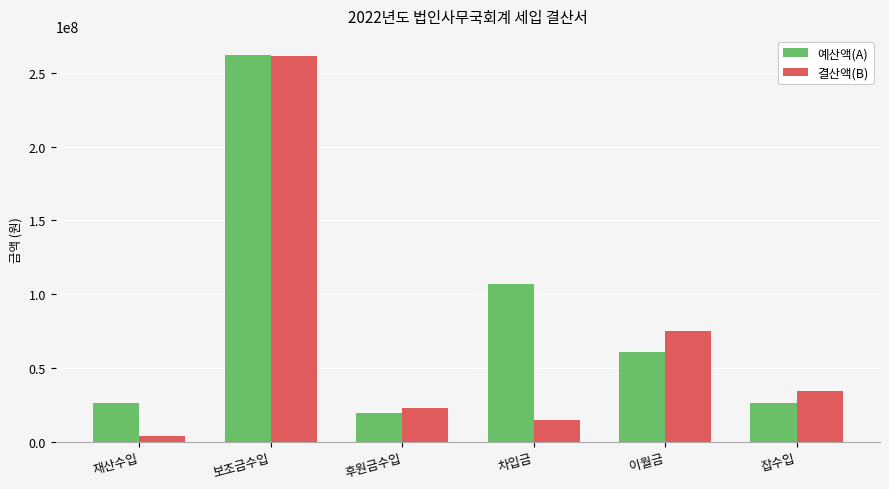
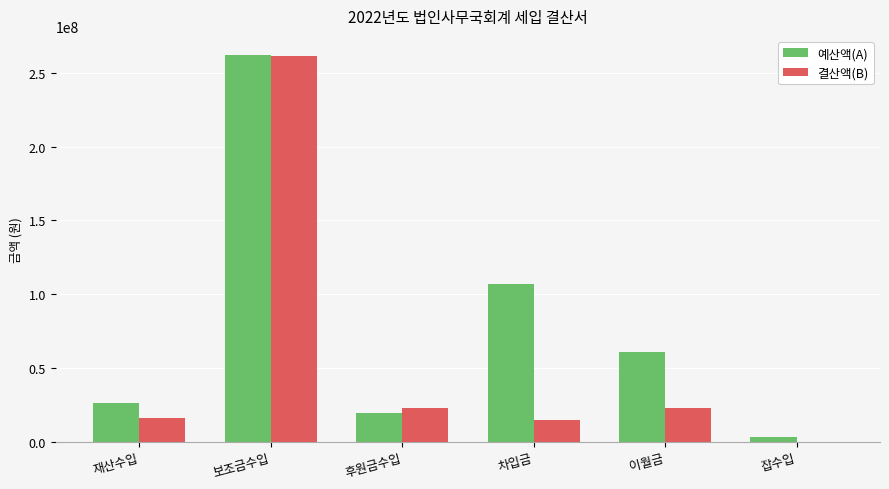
결산액(B), 재산수입: 4000000 -> 16000000
결산액(B), 이월금: 75000000 -> 23000000
예산액(A), 잡수입: 27000000 -> 3000000
결산액(B), 잡수입: 34000000 -> 0
